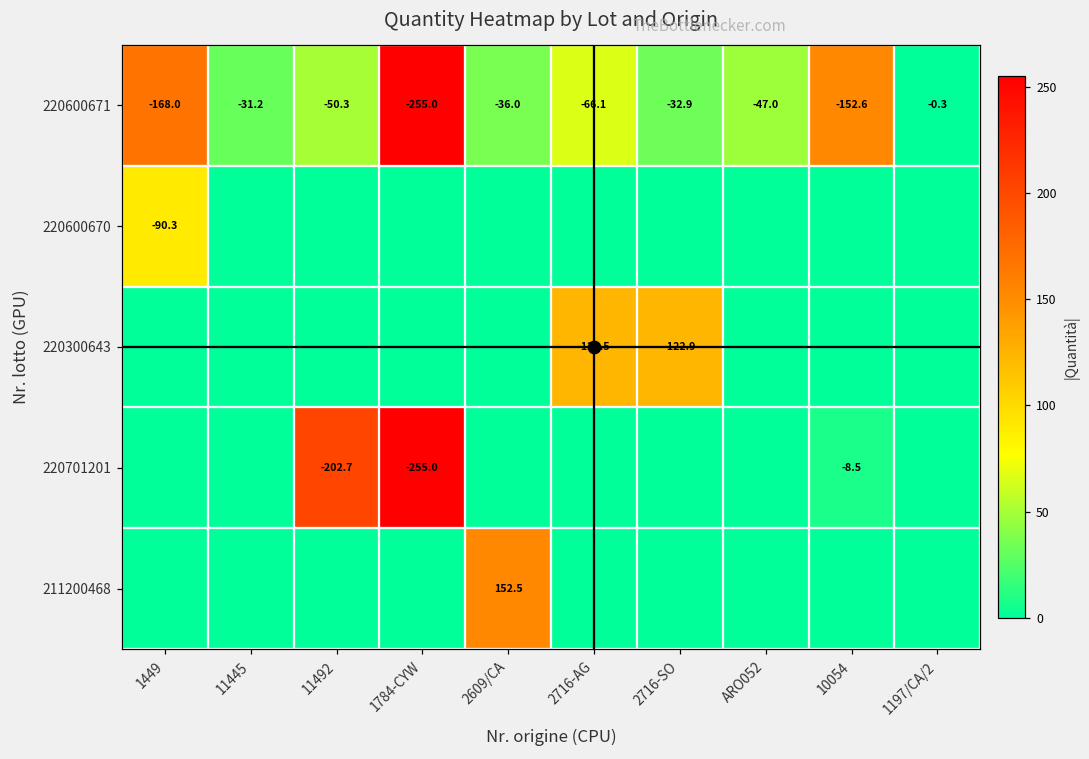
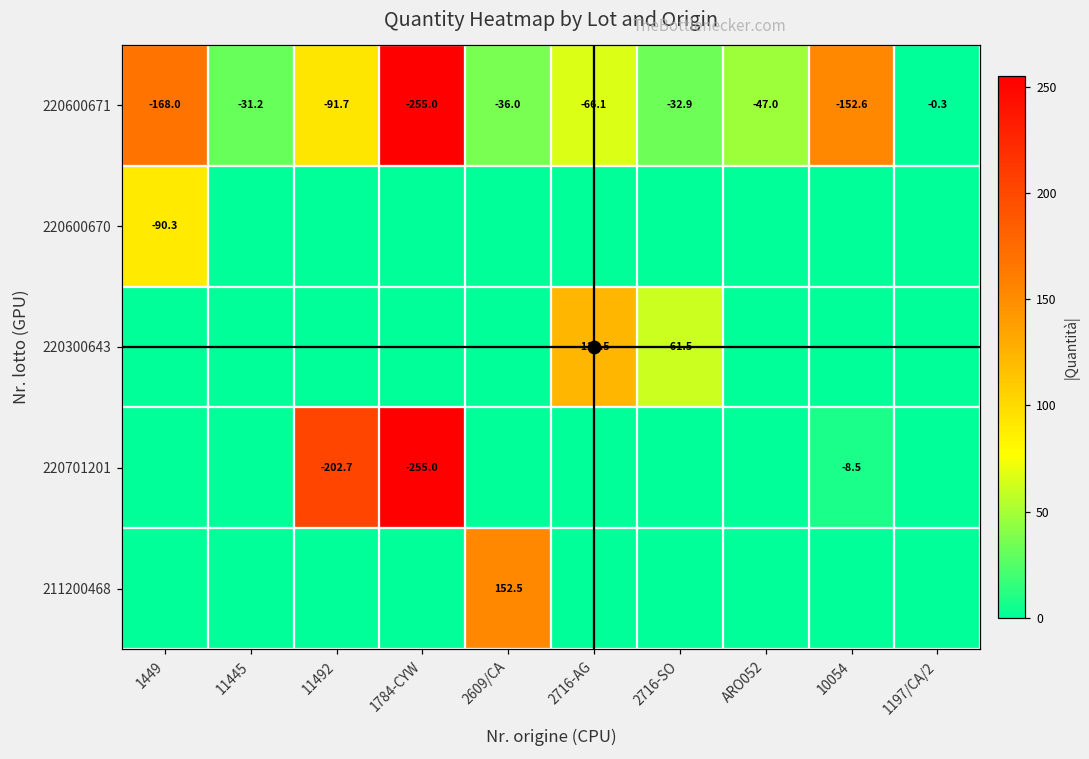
220600671, 11492: -50.3 -> -91.7
220300643, 2716-SO: -122.9 -> -61.5
